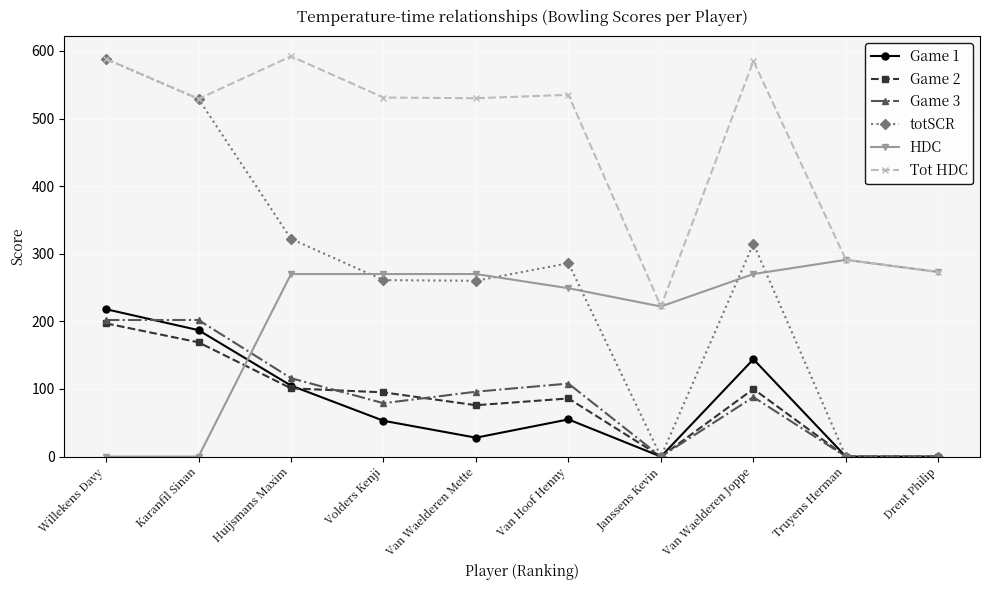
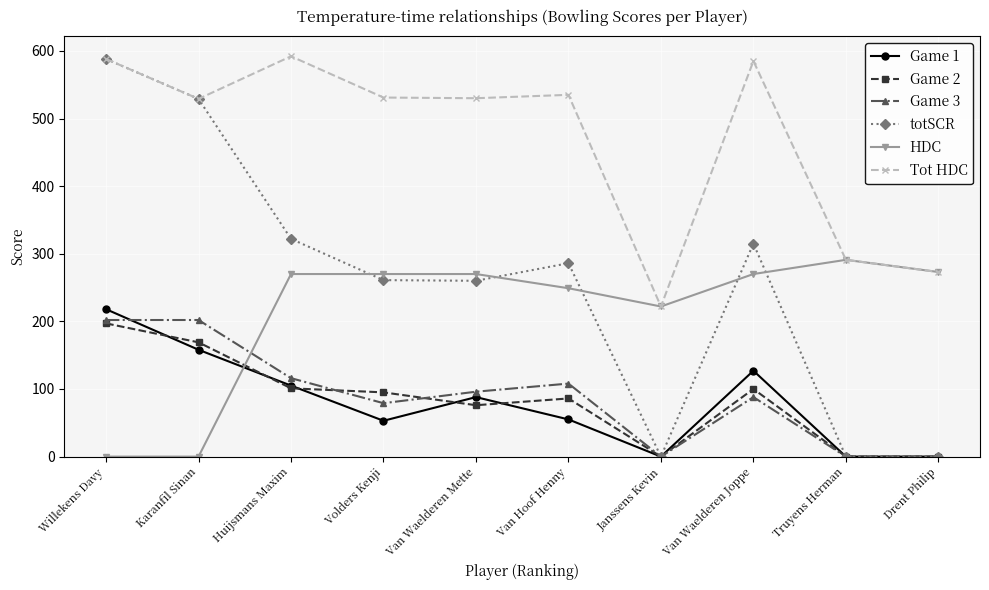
Game 1, Karanfil Sinan: 190 -> 160
Game 1, Van Waelderen Mette: 30 -> 90
Game 1, Van Waelderen Joppe: 140 -> 130
